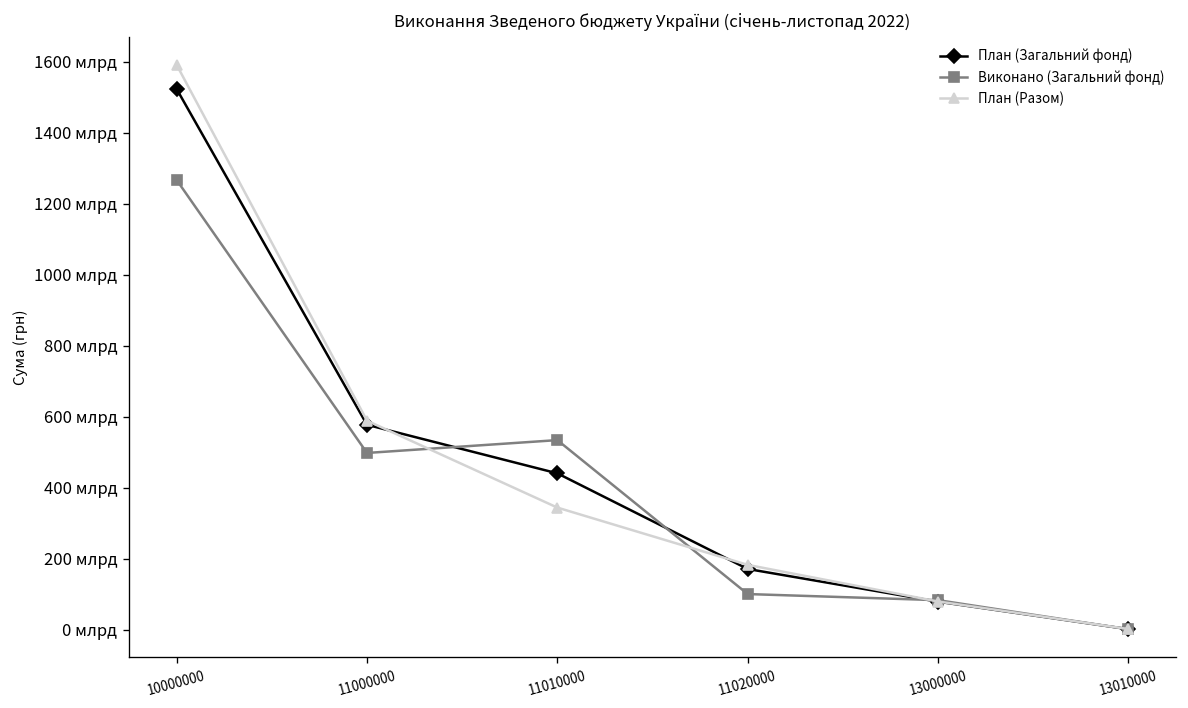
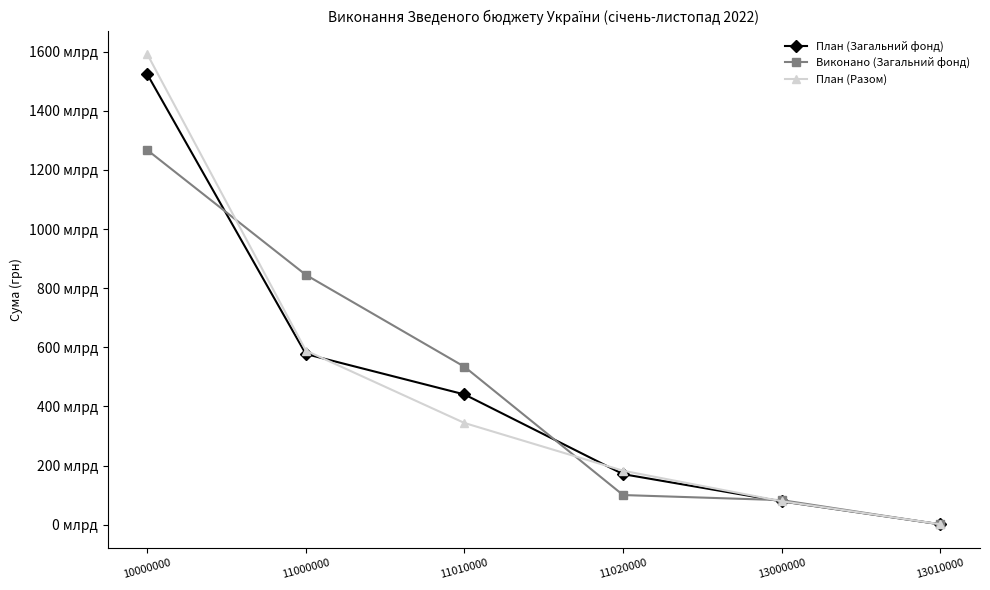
Виконано (Загальний фонд), 11000000: 500 млрд -> 840 млрд
